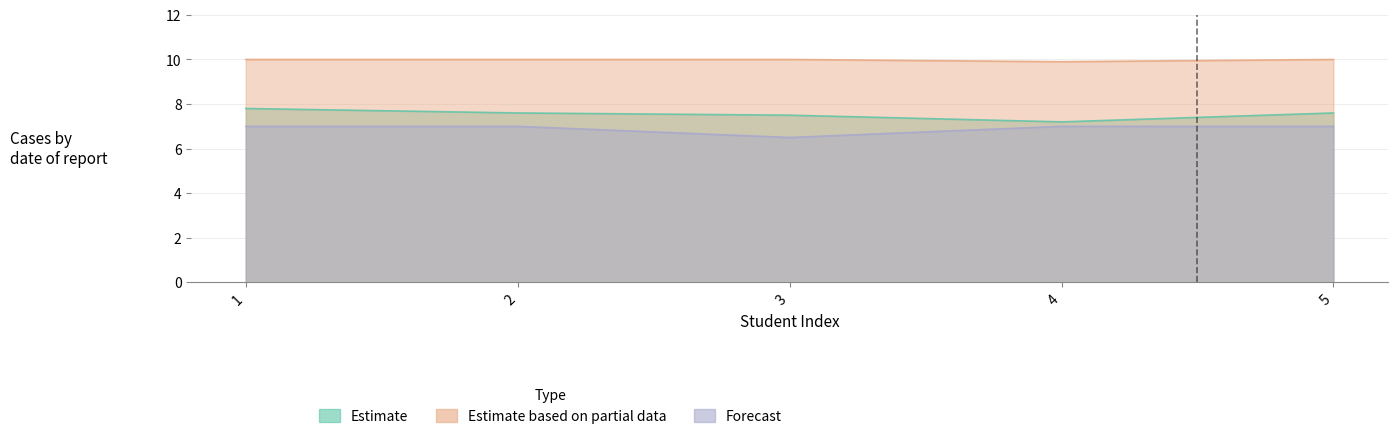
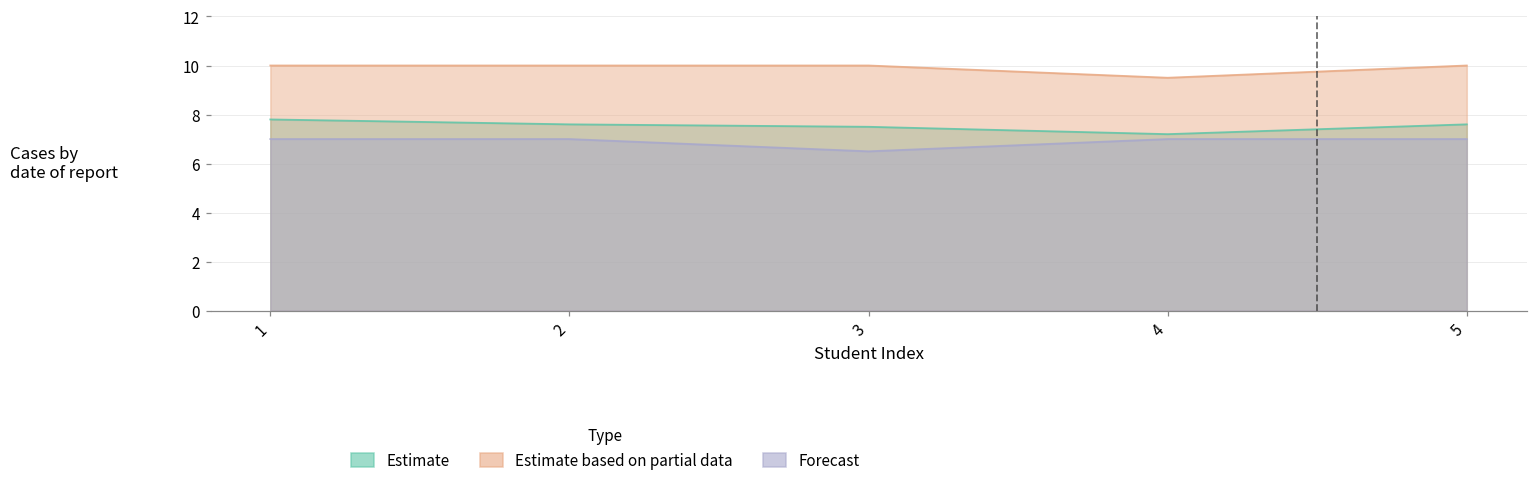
Estimate based on partial data, 4: 9.9 -> 9.5
